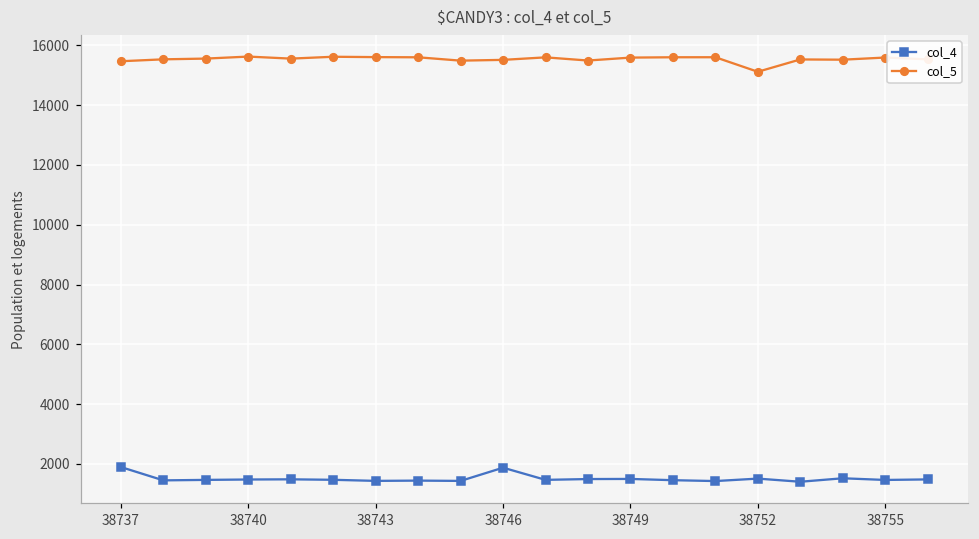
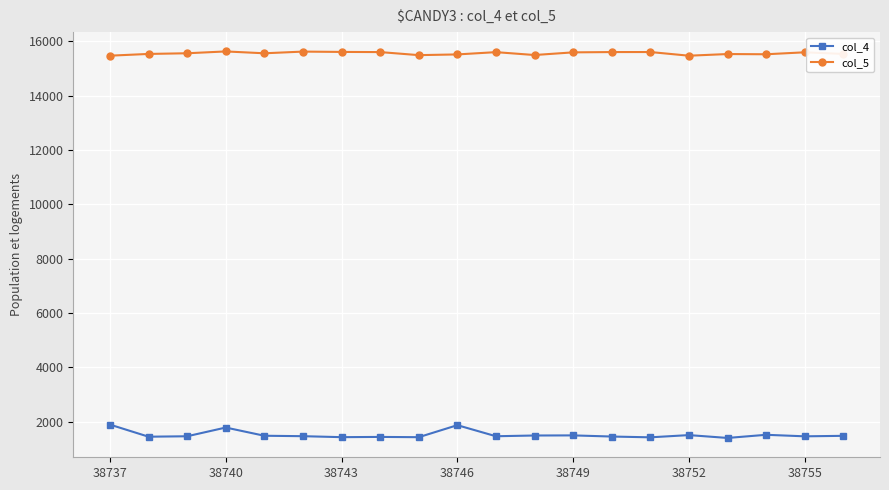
col_4, 38740: 1500 -> 1800
col_5, 38752: 15100 -> 15500
